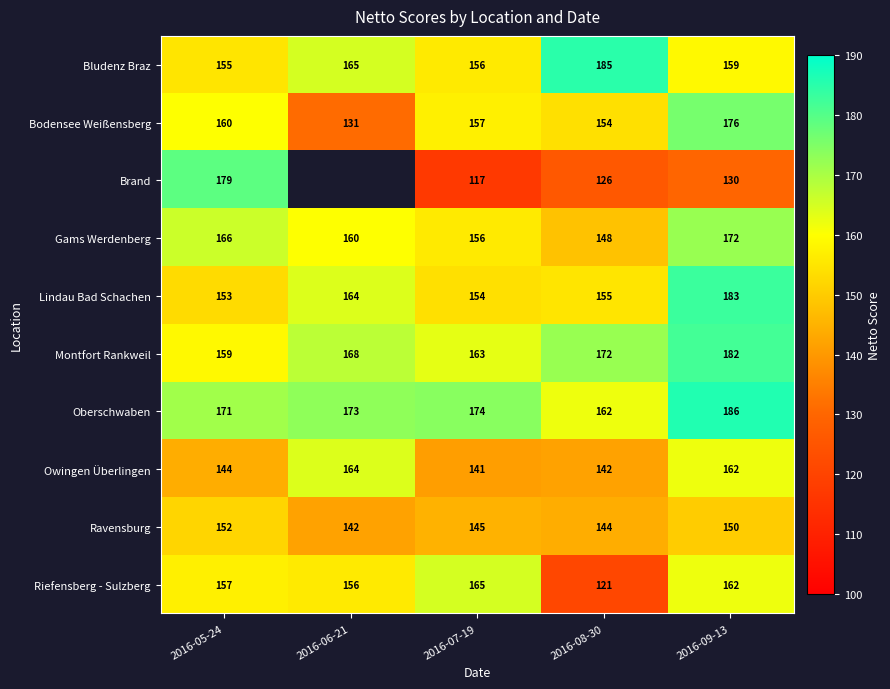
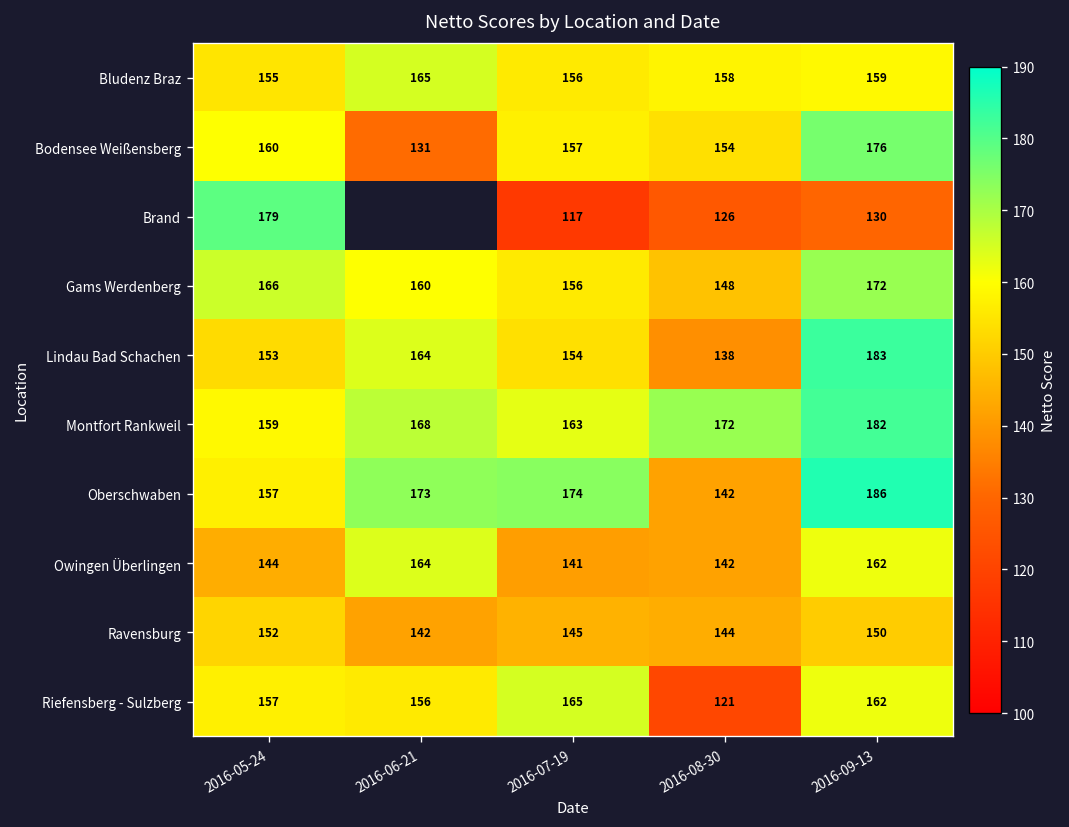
Bludenz Braz, 2016-08-30: 185 -> 158
Lindau Bad Schachen, 2016-08-30: 155 -> 138
Oberschwaben, 2016-05-24: 171 -> 157
Oberschwaben, 2016-08-30: 162 -> 142
